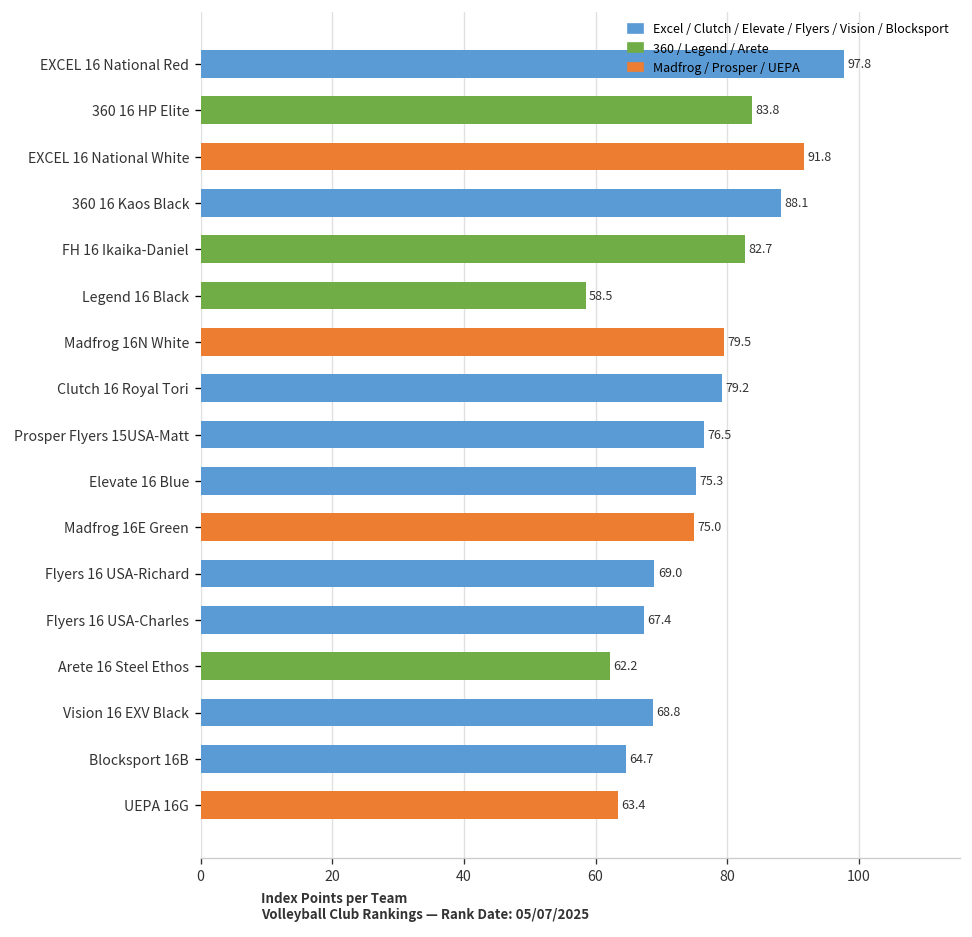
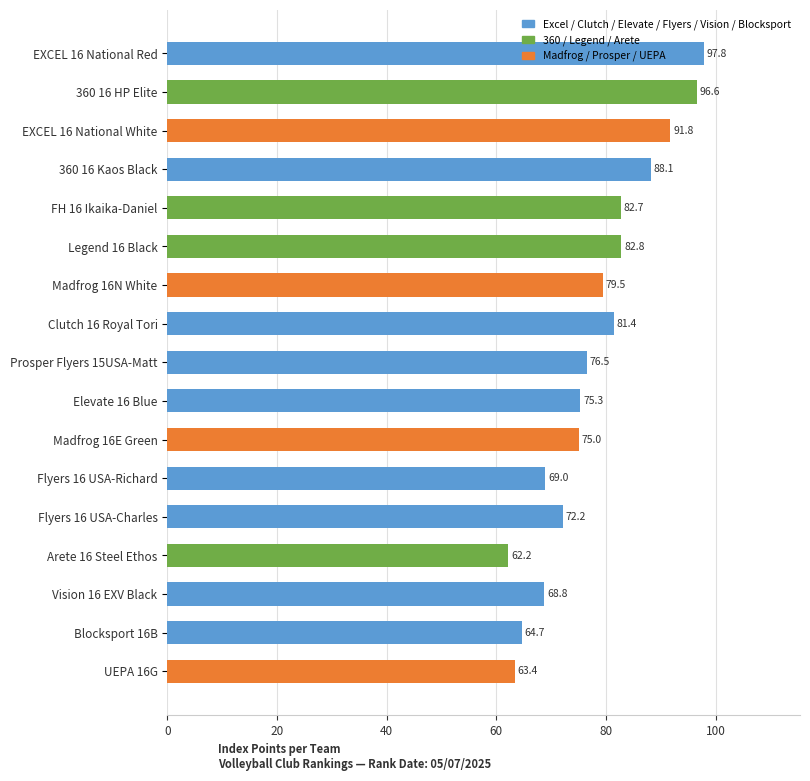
360 16 HP Elite: 83.8 -> 96.6
Legend 16 Black: 58.5 -> 82.8
Clutch 16 Royal Tori: 79.2 -> 81.4
Flyers 16 USA-Charles: 67.4 -> 72.2
